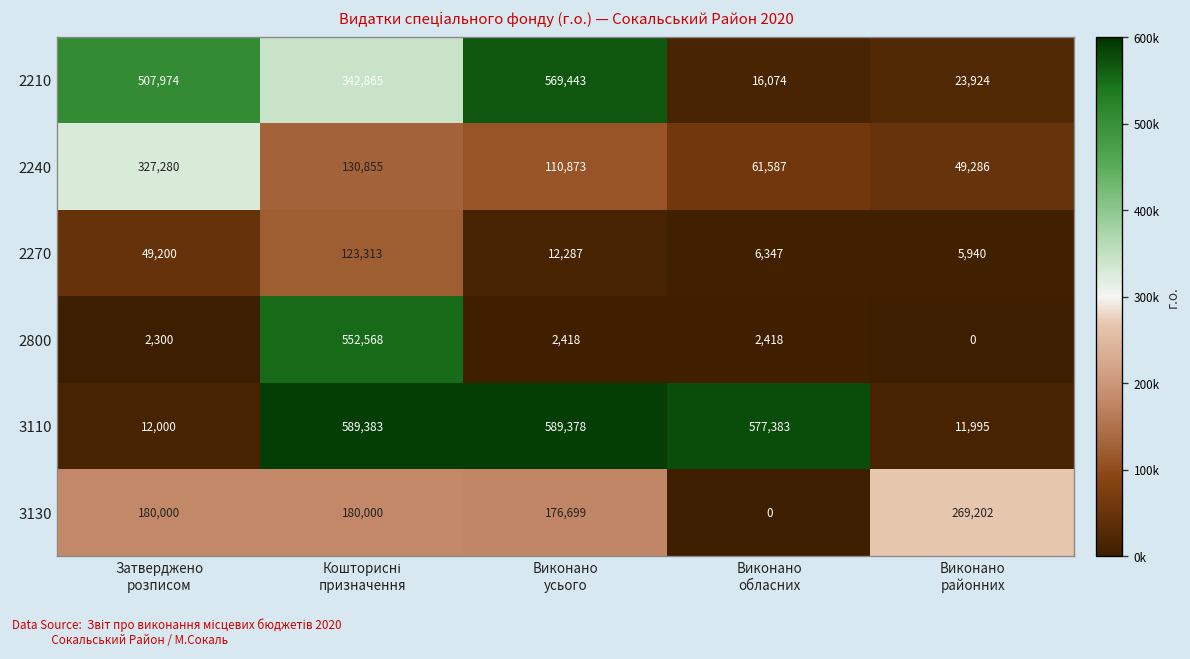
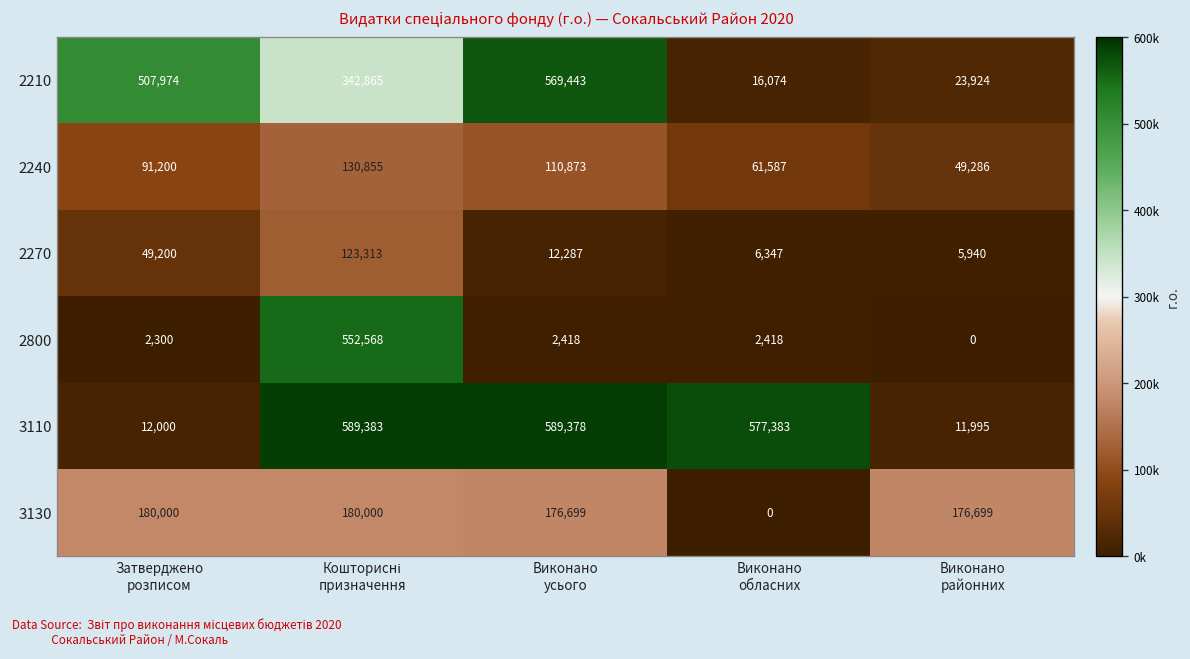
2240, Затверджено розписом: 327,280 -> 91,200
3130, Виконано районних: 269,202 -> 176,699
